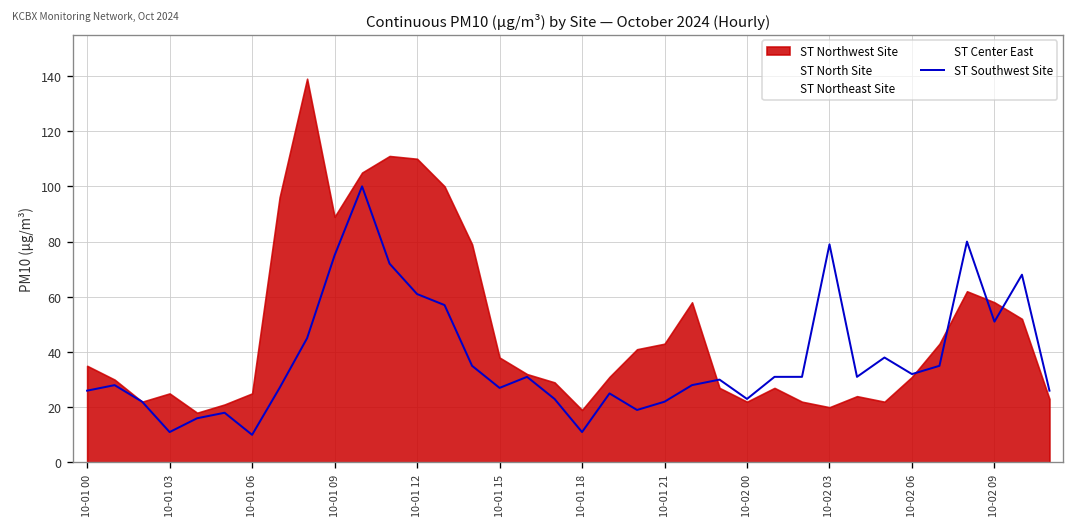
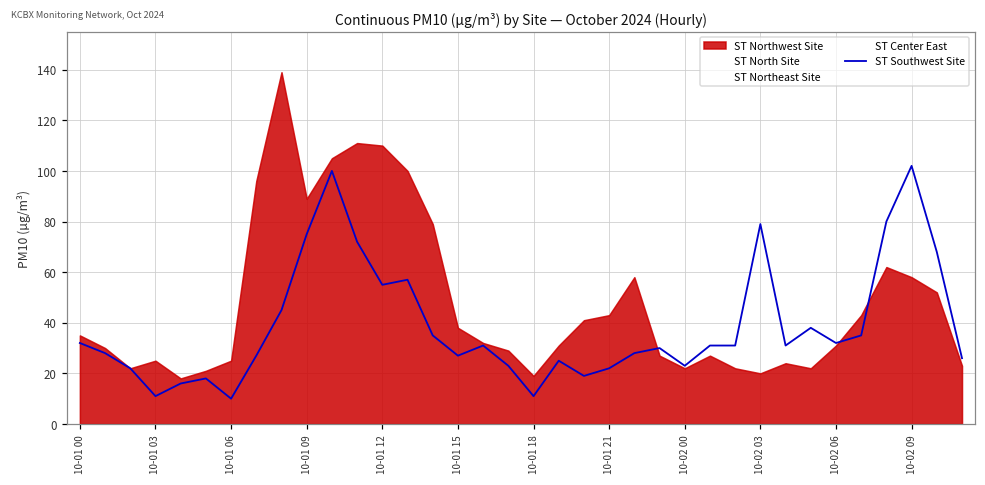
ST Southwest Site, 10-01 00: 26 -> 32
ST Southwest Site, 10-01 12: 61 -> 55
ST Southwest Site, 10-02 09: 51 -> 102
